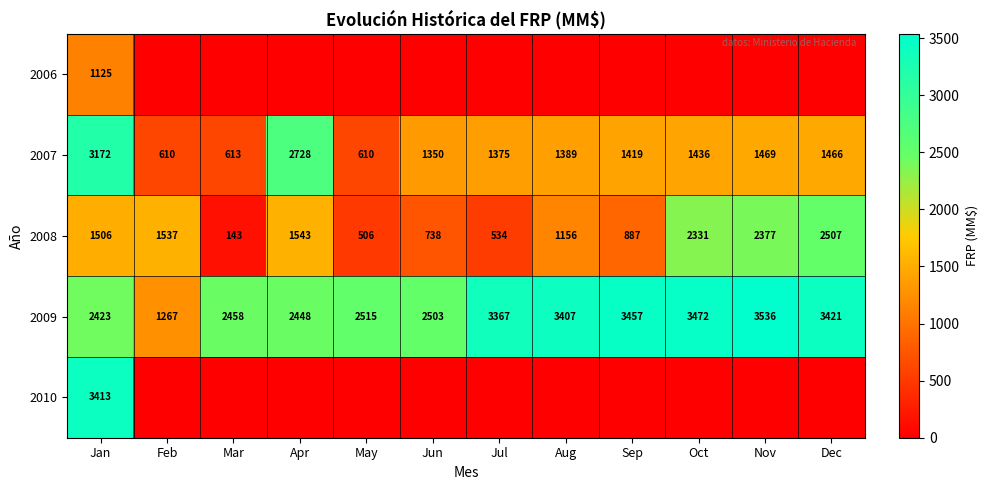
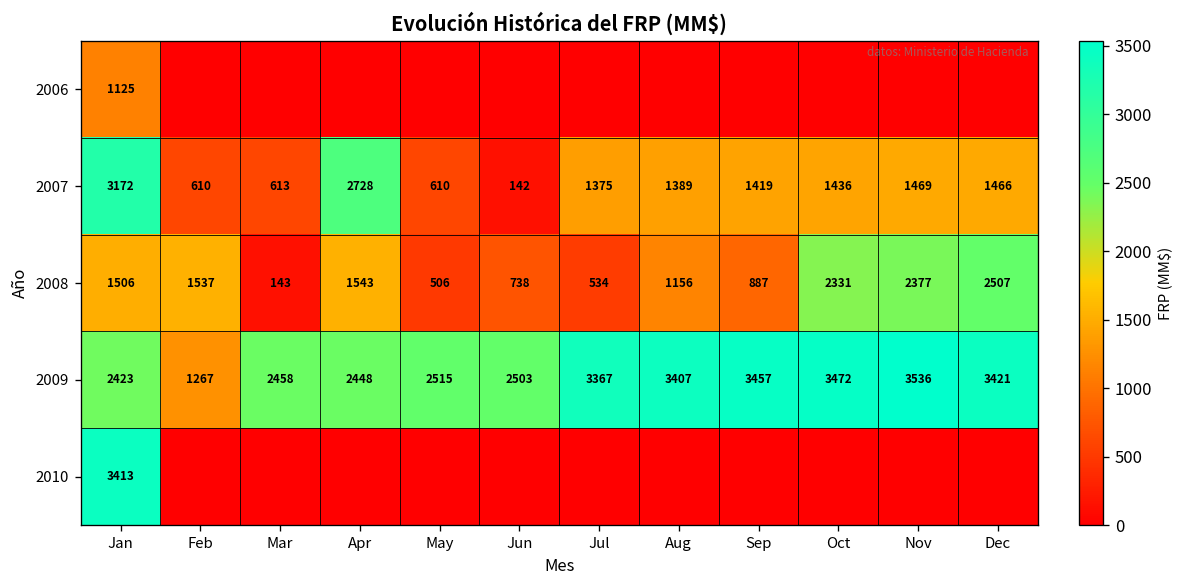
2007, Jun: 1350 -> 142
